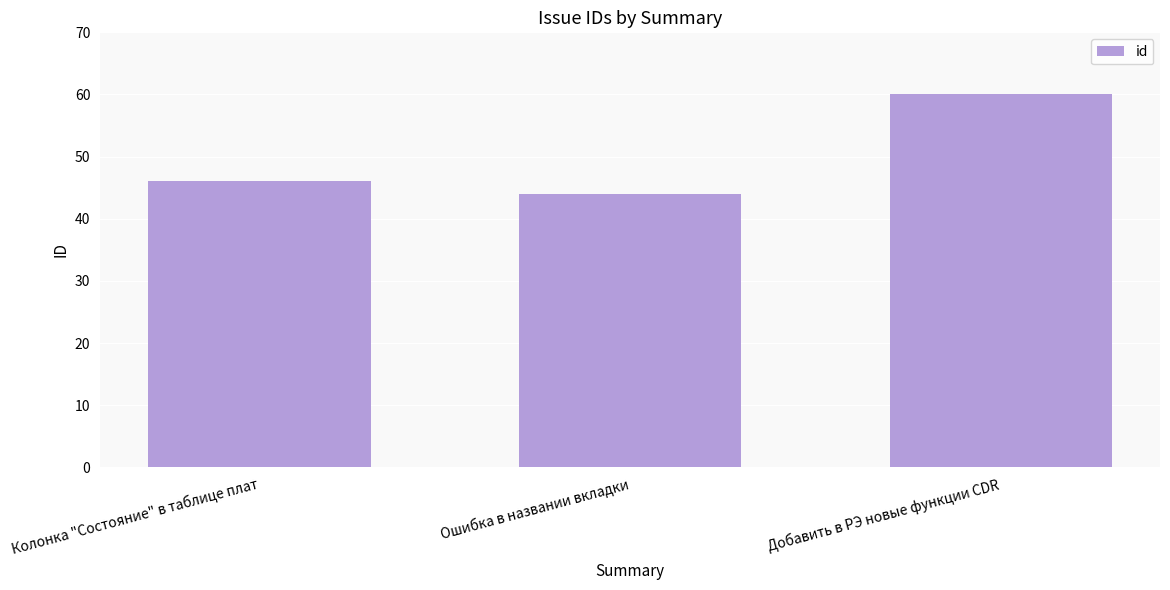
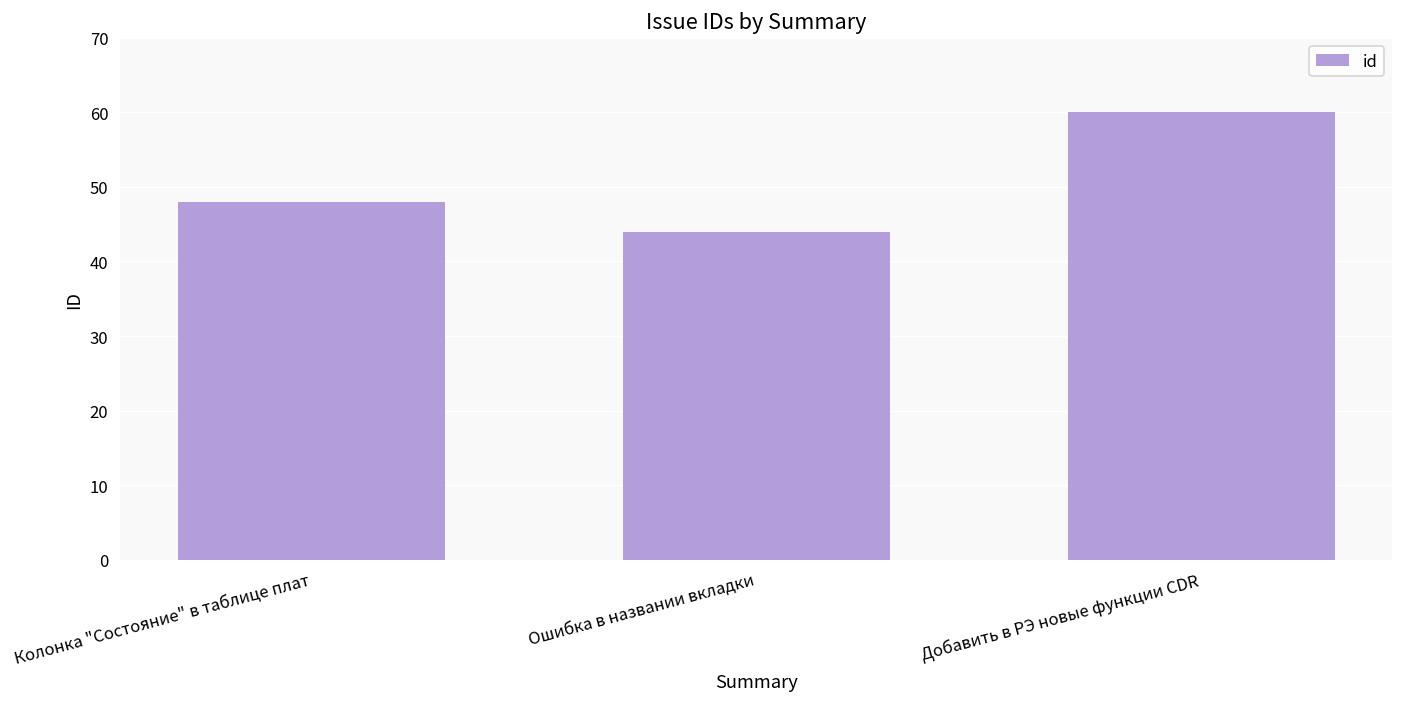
Колонка "Состояние" в таблице плат: 46 -> 48
